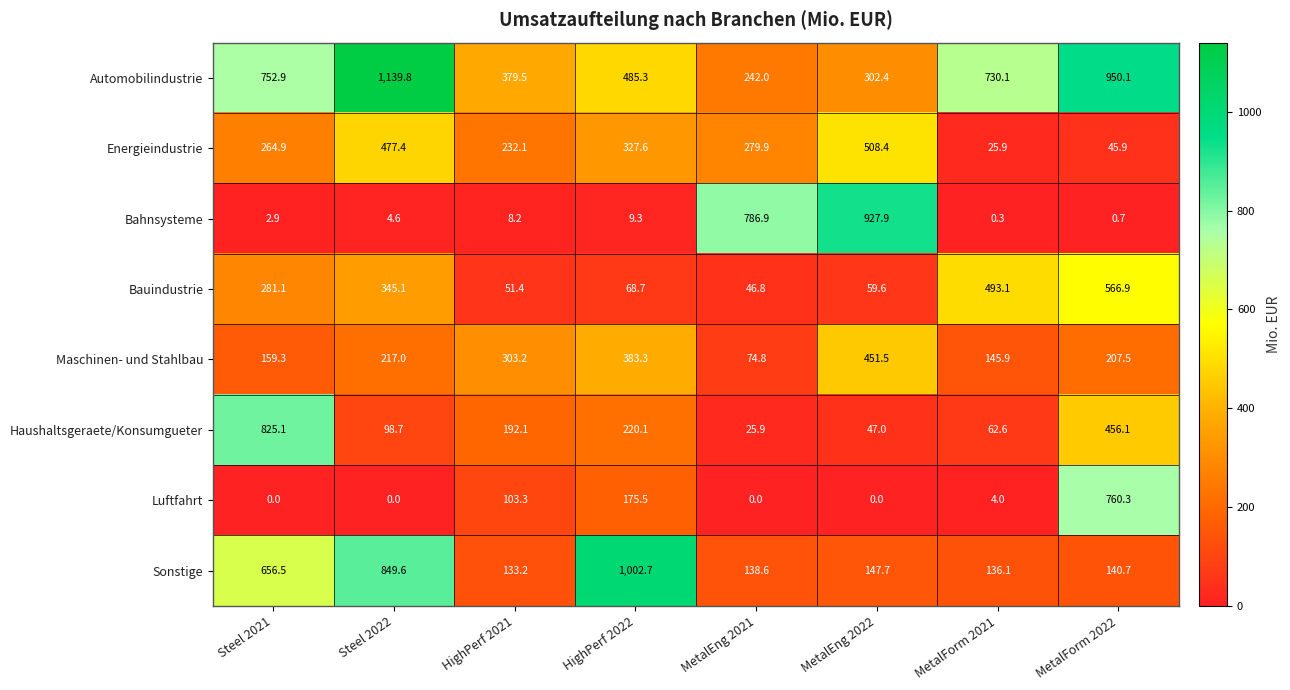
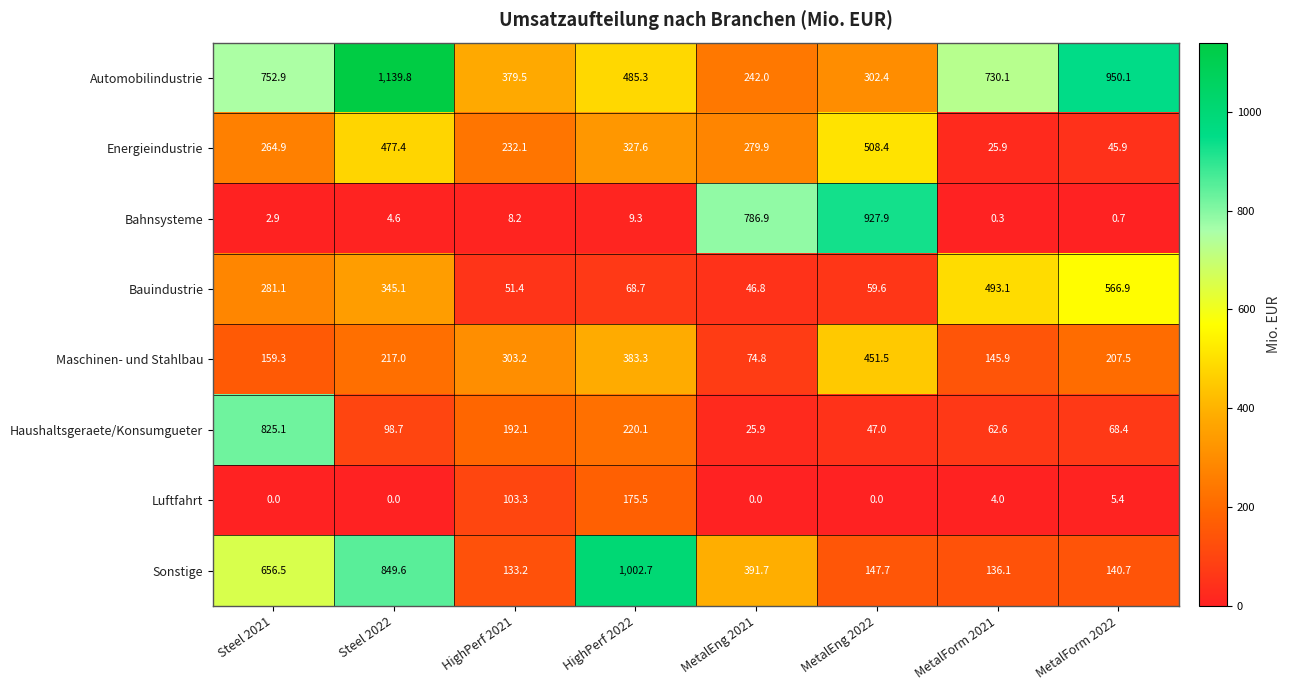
Haushaltsgeraete/Konsumgueter, MetalForm 2022: 456.1 -> 68.4
Luftfahrt, MetalForm 2022: 760.3 -> 5.4
Sonstige, MetalEng 2021: 138.6 -> 391.7
